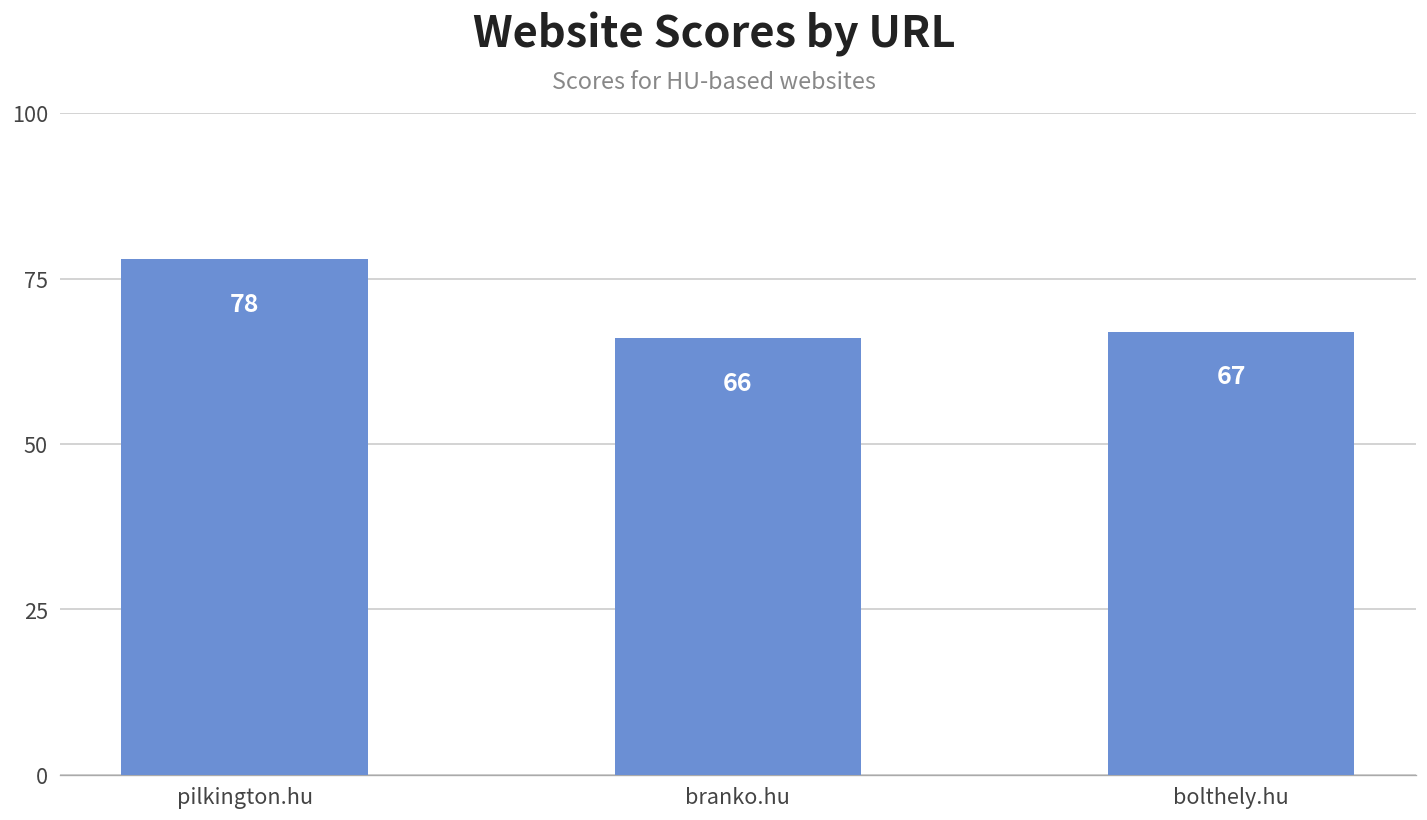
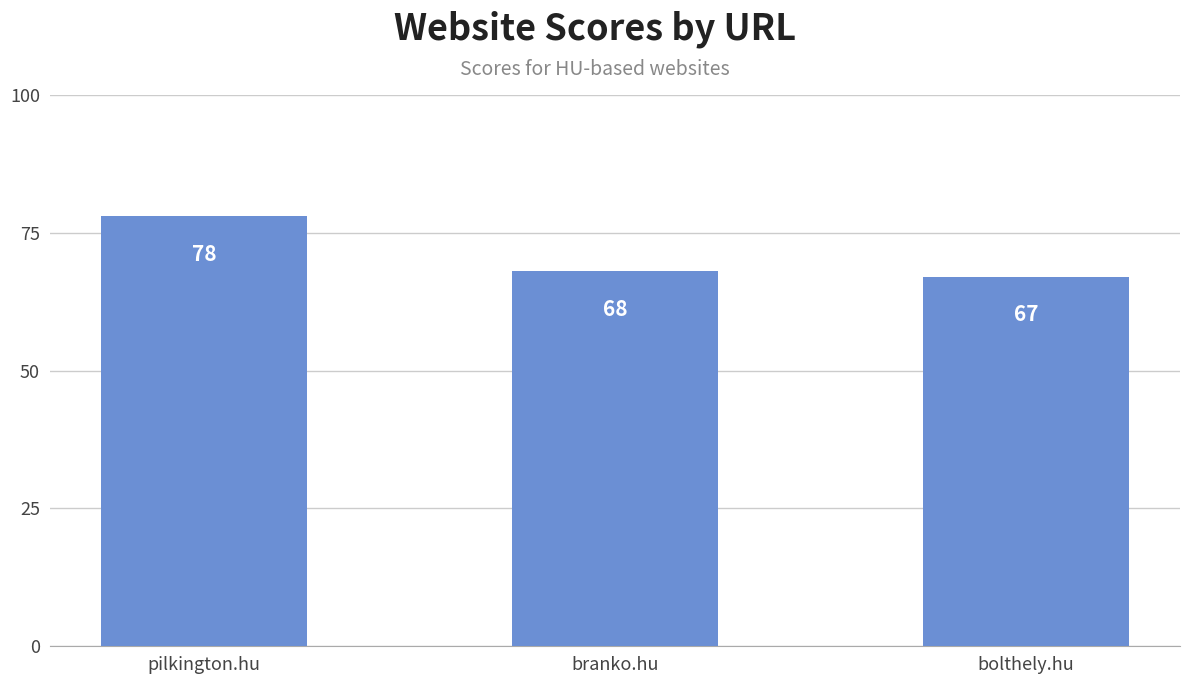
branko.hu: 66 -> 68
